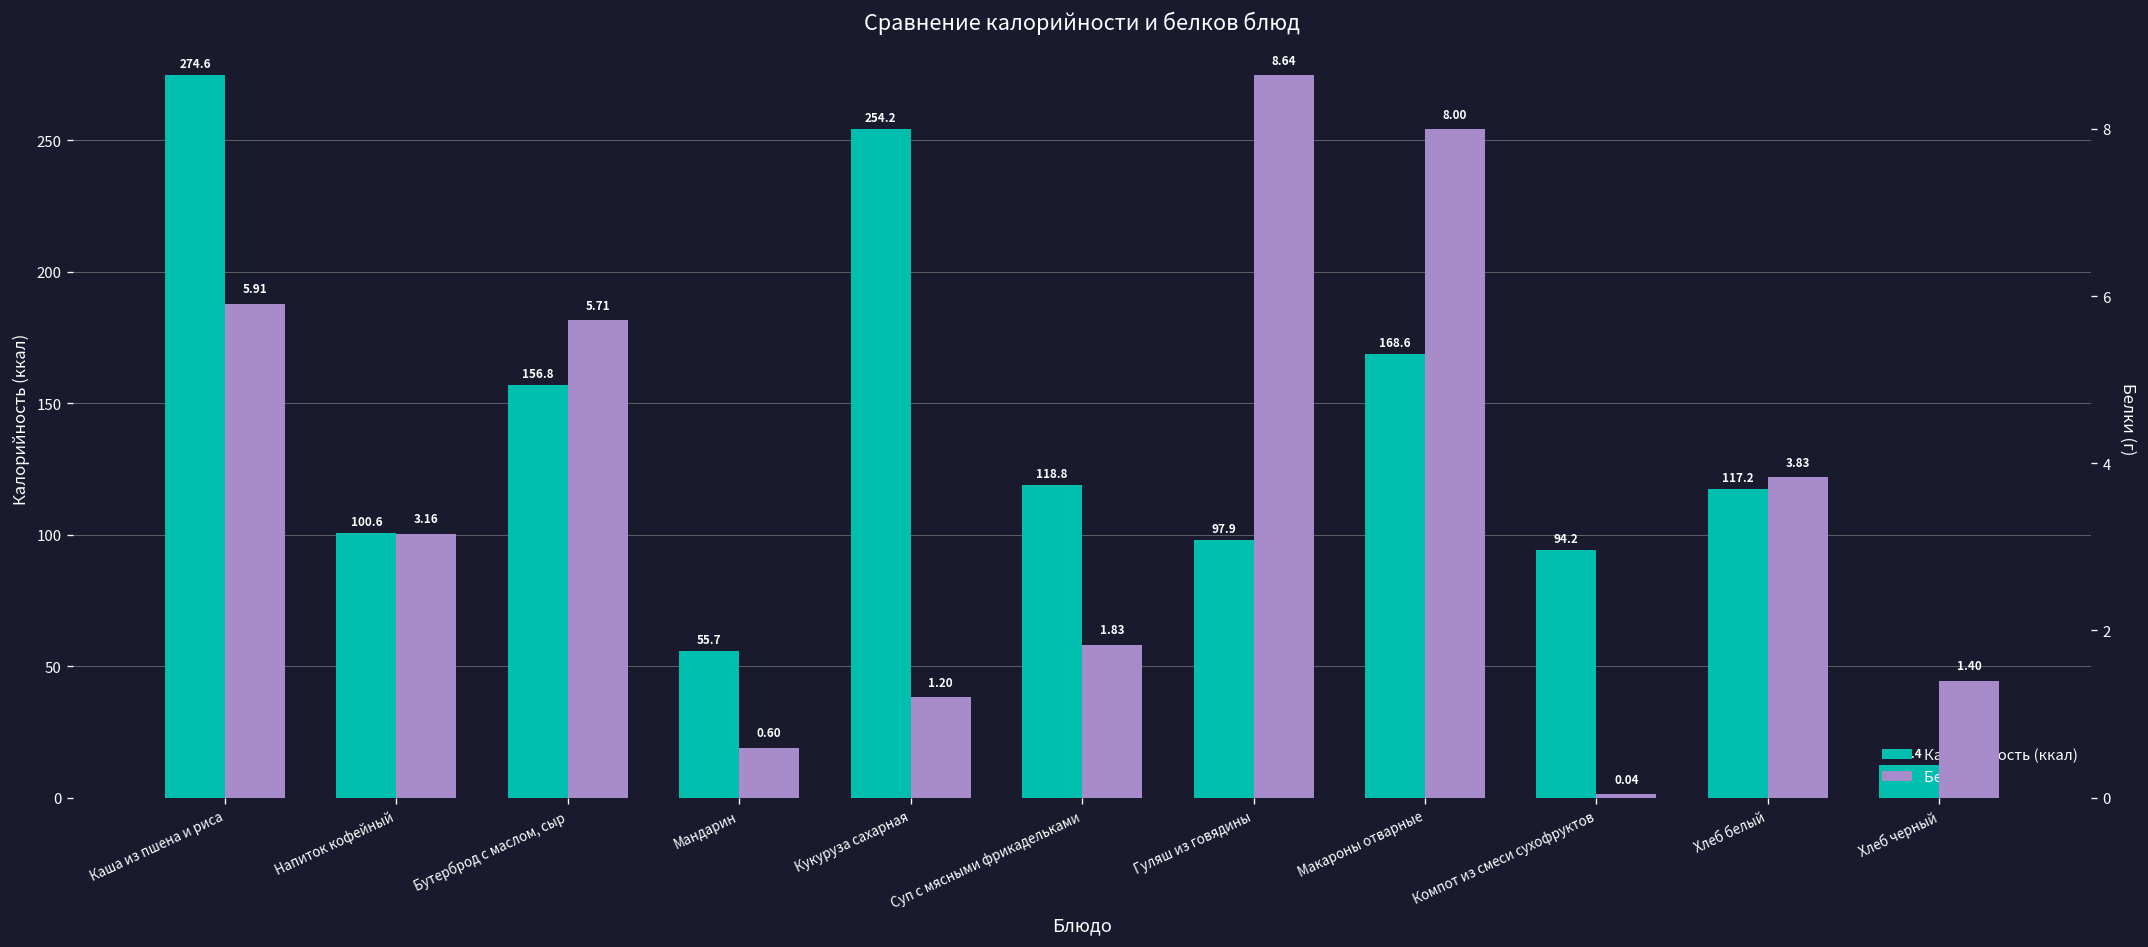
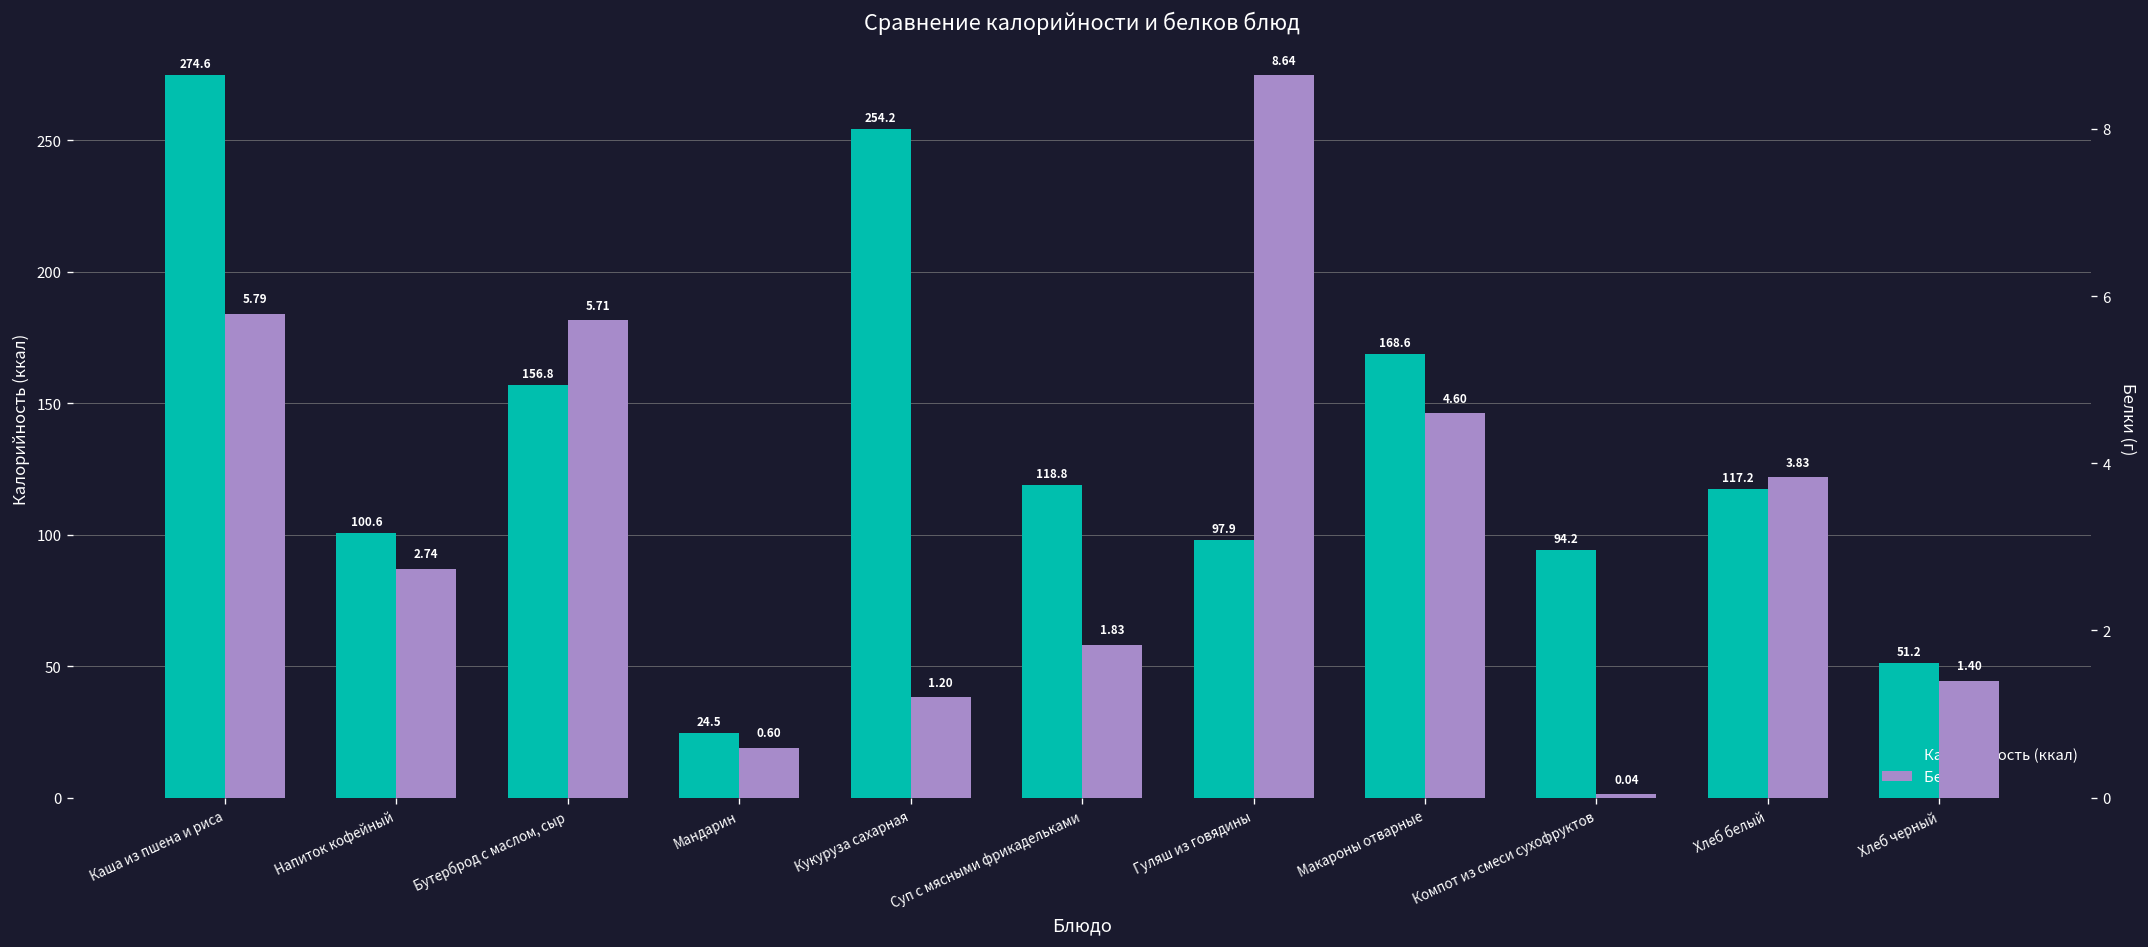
Калорийность (ккал), Мандарин: 55.7 -> 24.5
Калорийность (ккал), Хлеб черный: 12.4 -> 51.2
Белки (г), Каша из пшена и риса: 5.91 -> 5.79
Белки (г), Напиток кофейный: 3.16 -> 2.74
Белки (г), Макароны отварные: 8.00 -> 4.60
